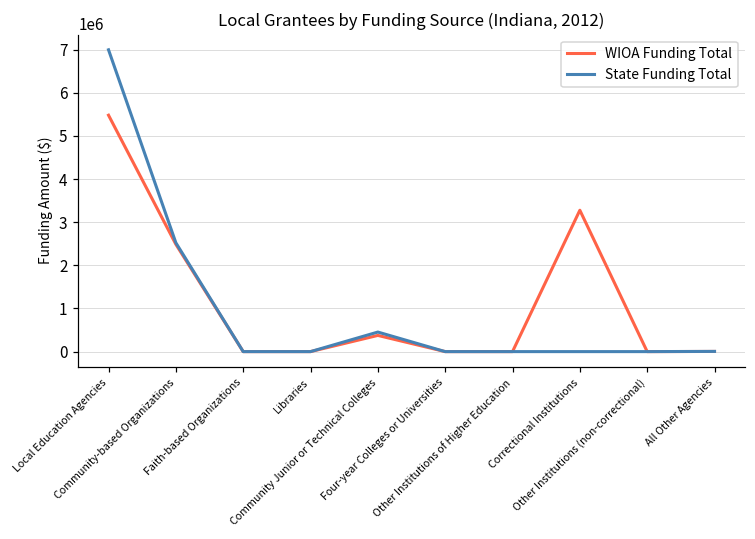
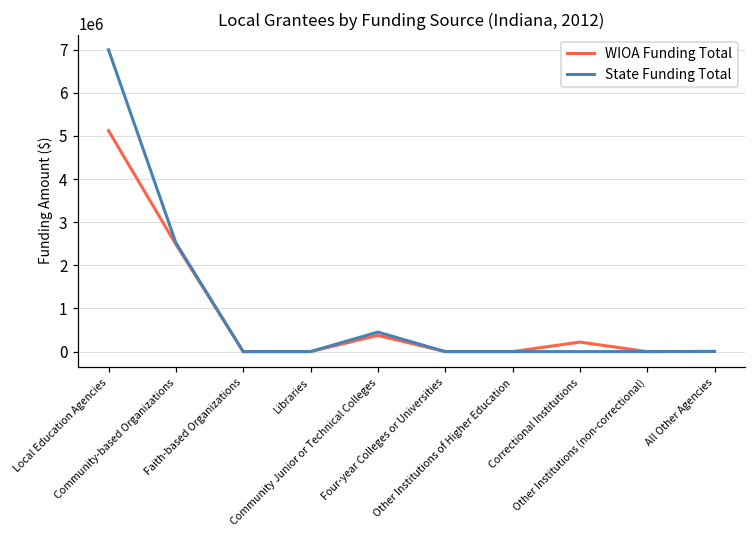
WIOA Funding Total, Local Education Agencies: 5500000 -> 5100000
WIOA Funding Total, Correctional Institutions: 3300000 -> 200000
